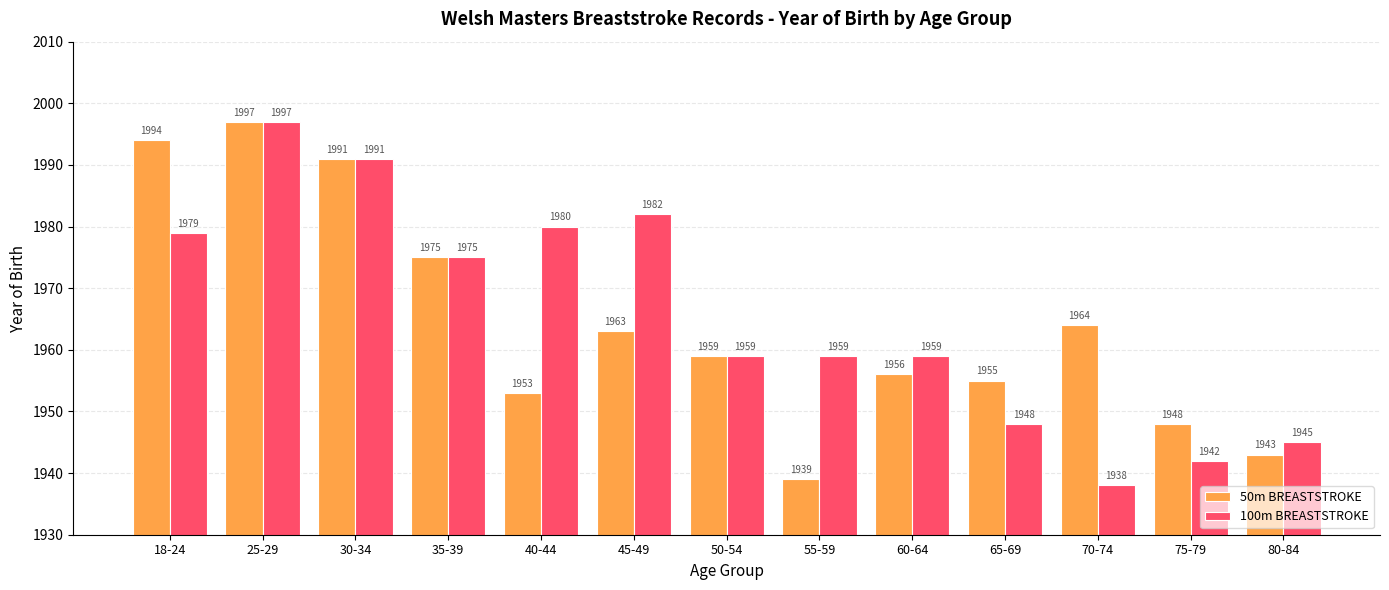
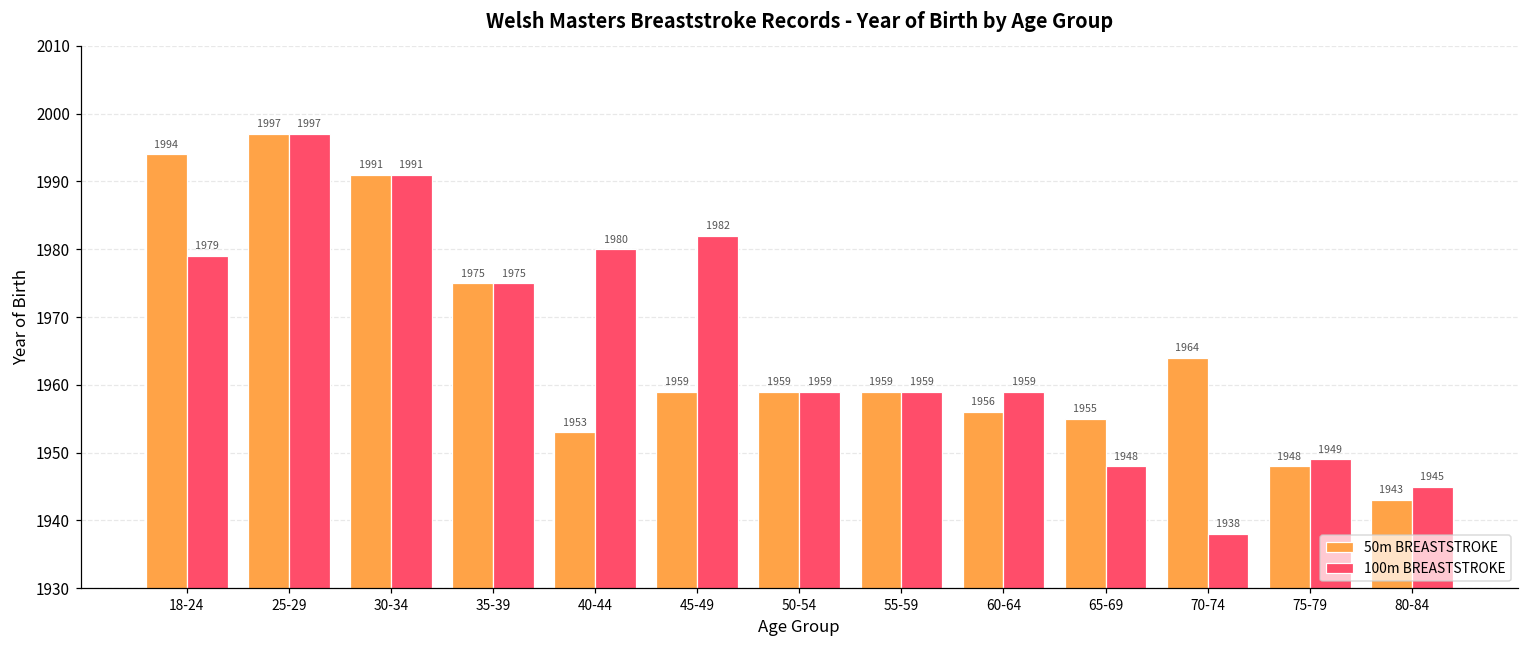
50m BREASTSTROKE, 45-49: 1963 -> 1959
50m BREASTSTROKE, 55-59: 1939 -> 1959
100m BREASTSTROKE, 75-79: 1942 -> 1949
